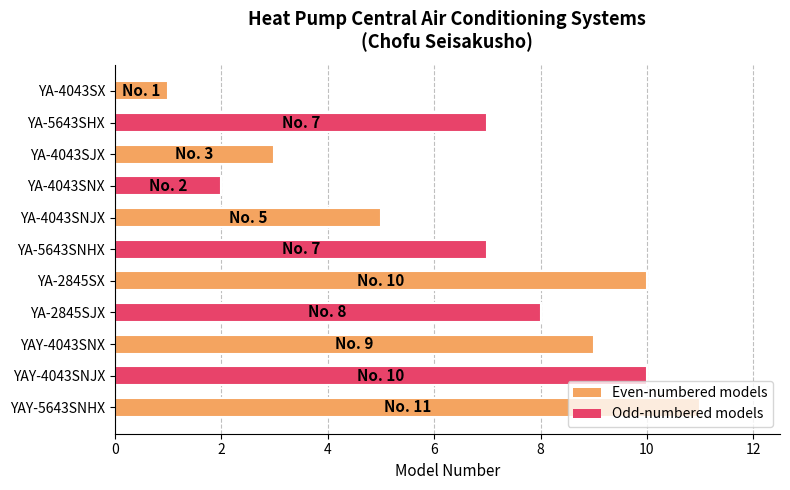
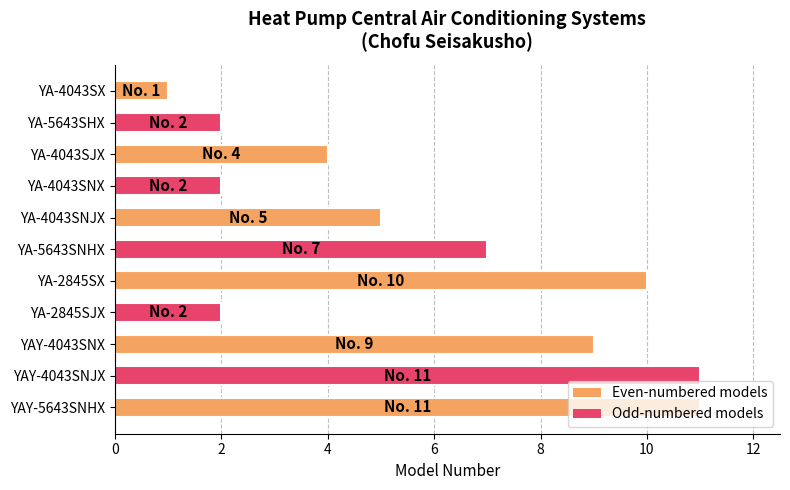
YA-5643SHX: 7 -> 2
YA-4043SJX: 3 -> 4
YA-2845SJX: 8 -> 2
YAY-4043SNJX: 10 -> 11
